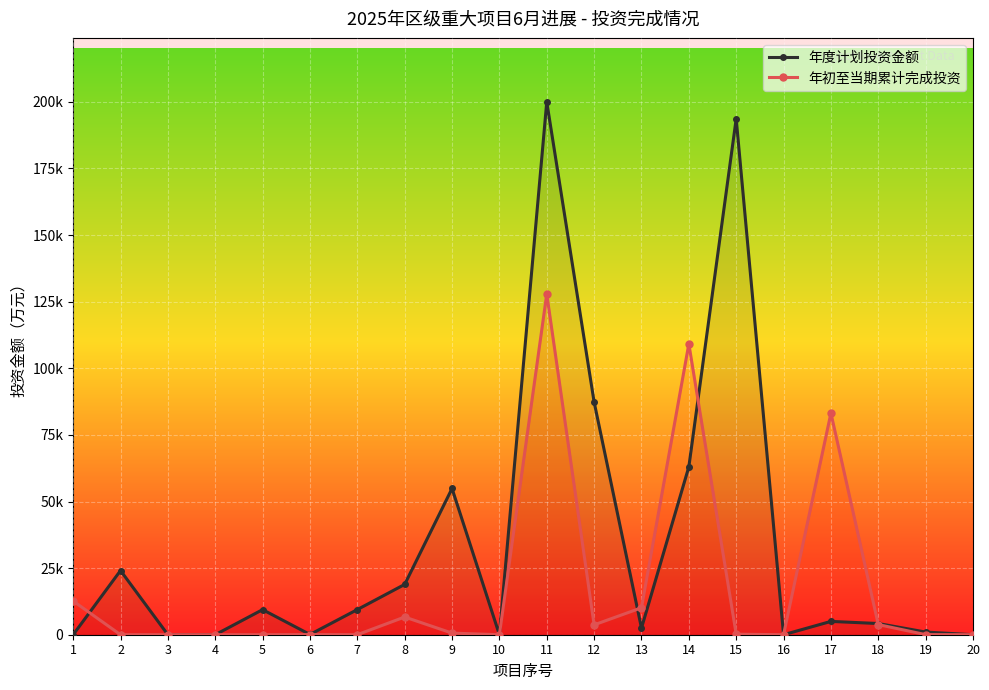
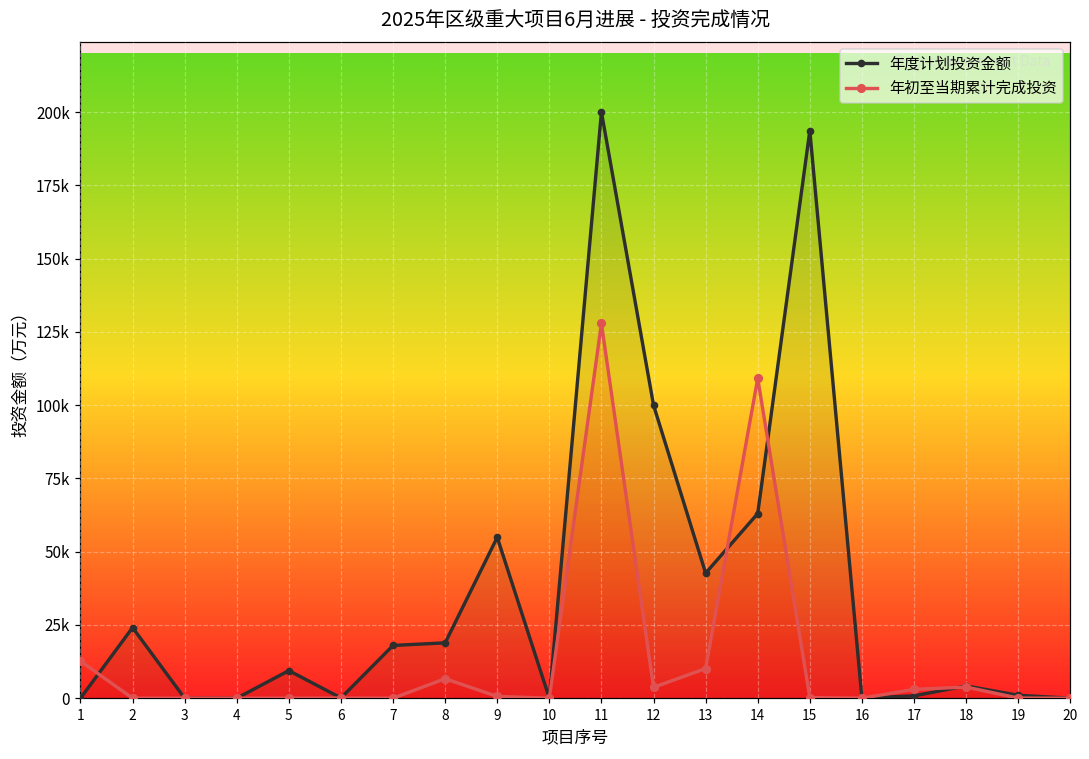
年度计划投资金额, 7: 9000 -> 18000
年度计划投资金额, 12: 87000 -> 100000
年度计划投资金额, 13: 3000 -> 43000
年度计划投资金额, 17: 5000 -> 1000
年初至当期累计完成投资, 17: 83000 -> 3000
